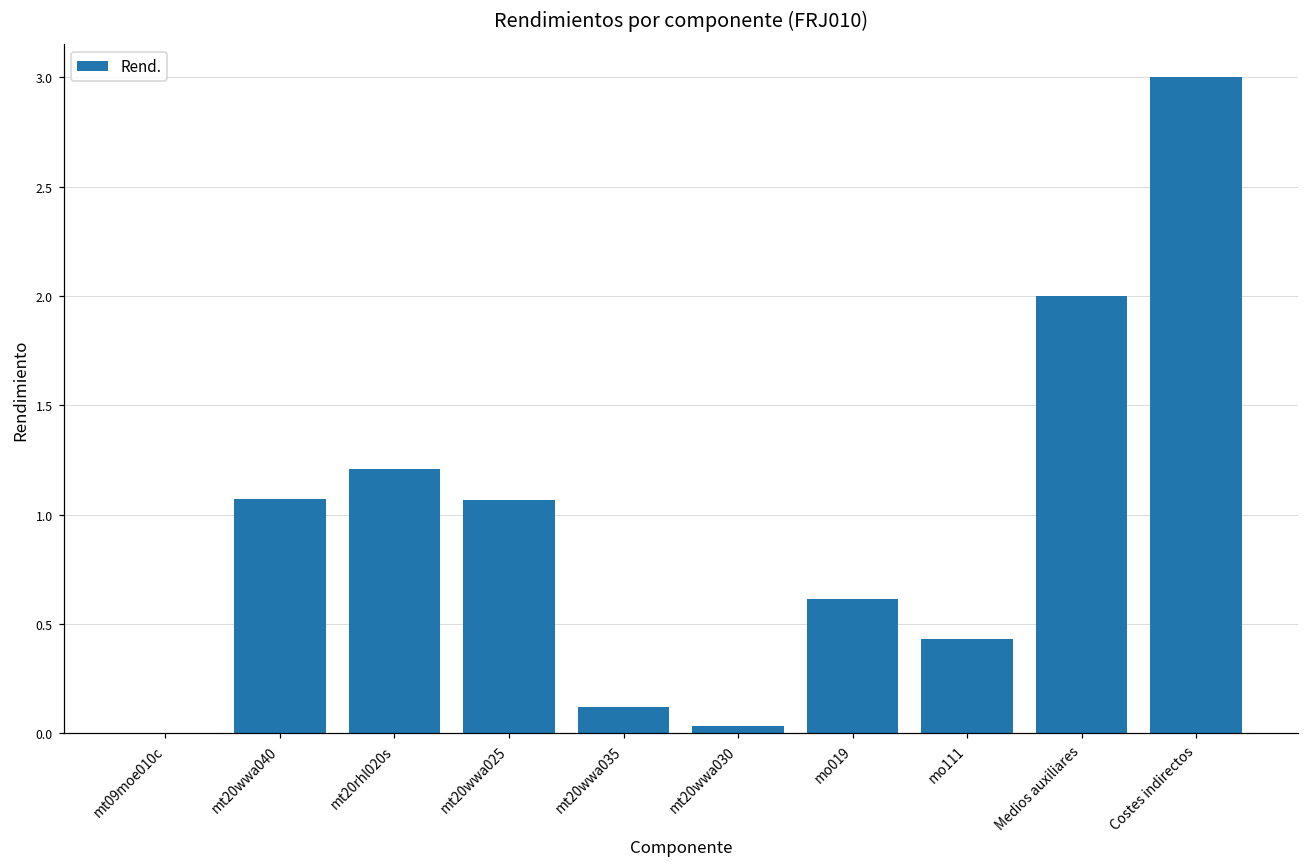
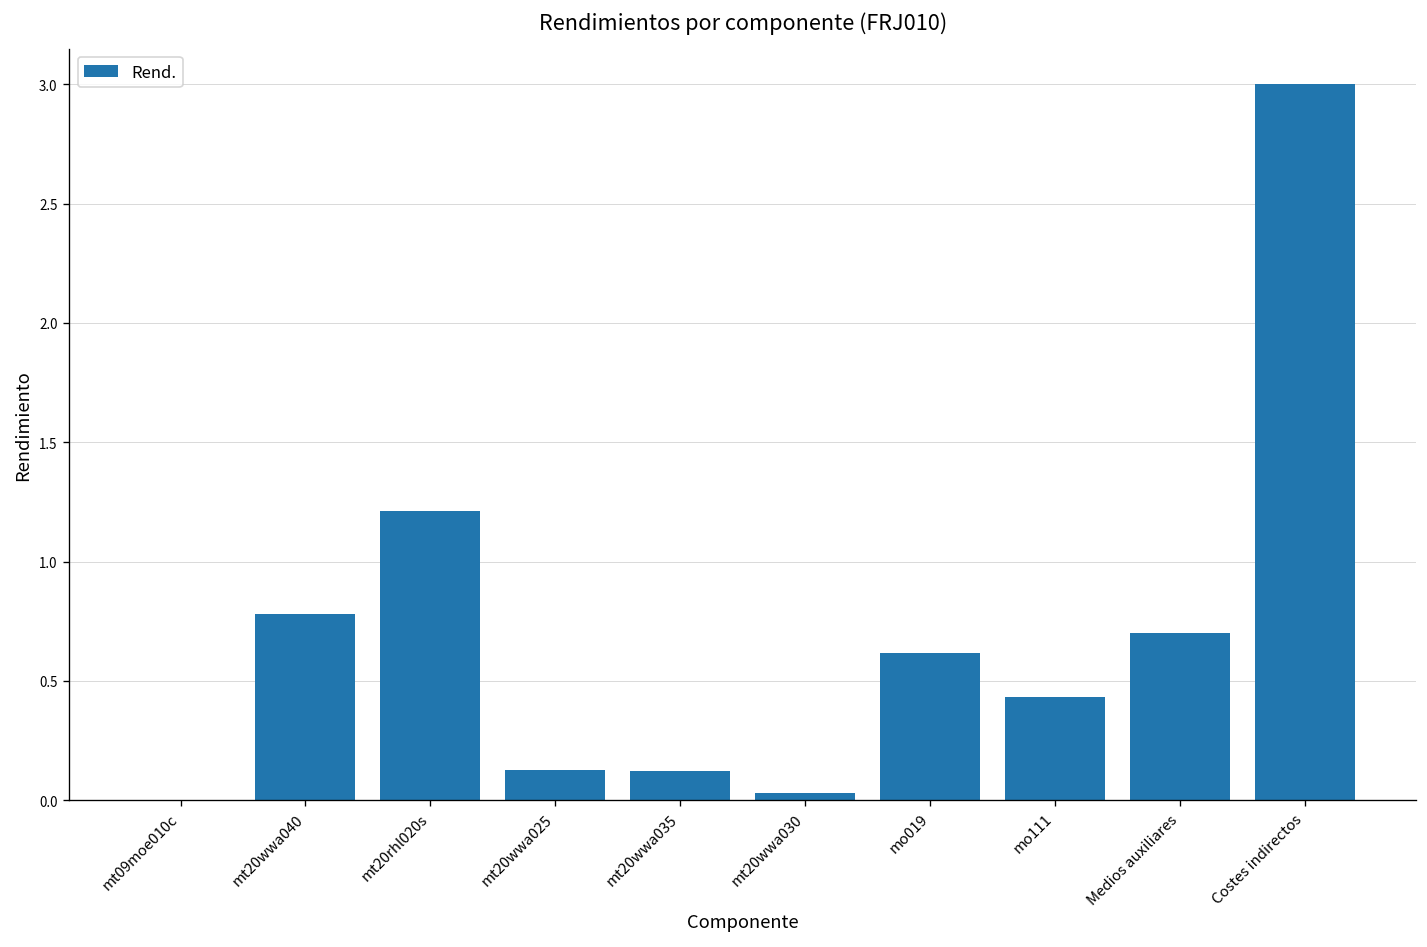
mt20wwa040: 1.07 -> 0.78
mt20wwa025: 1.07 -> 0.13
Medios auxiliares: 2.0 -> 0.7
